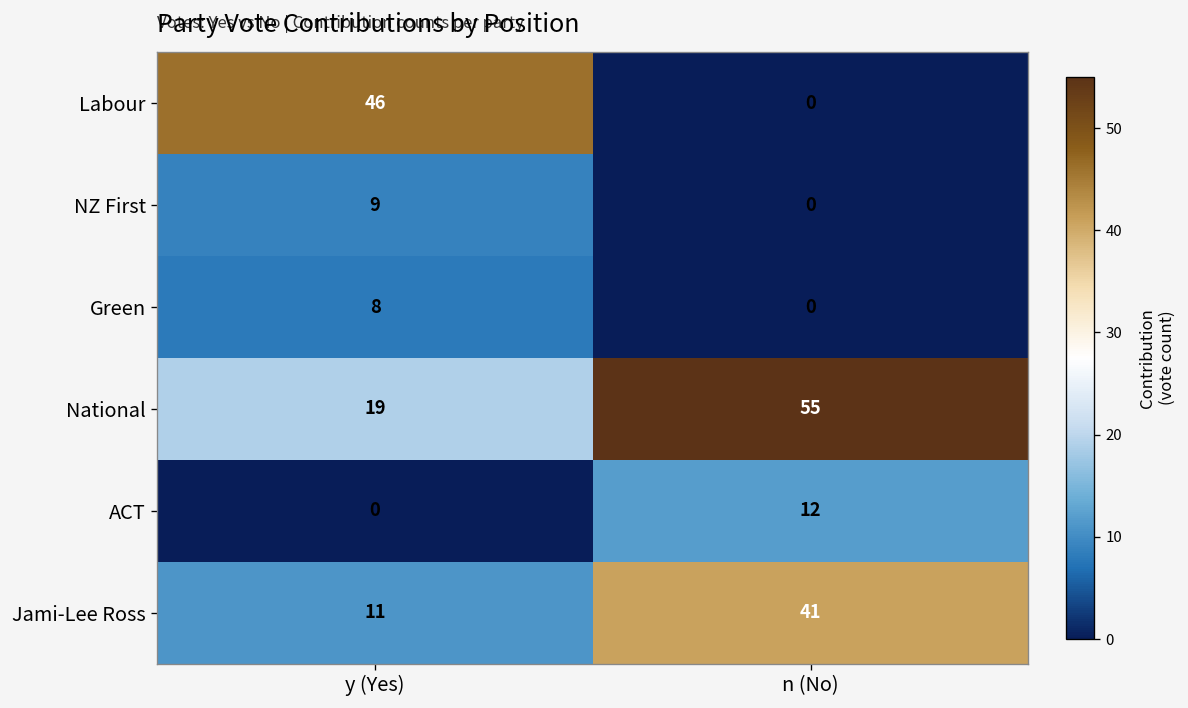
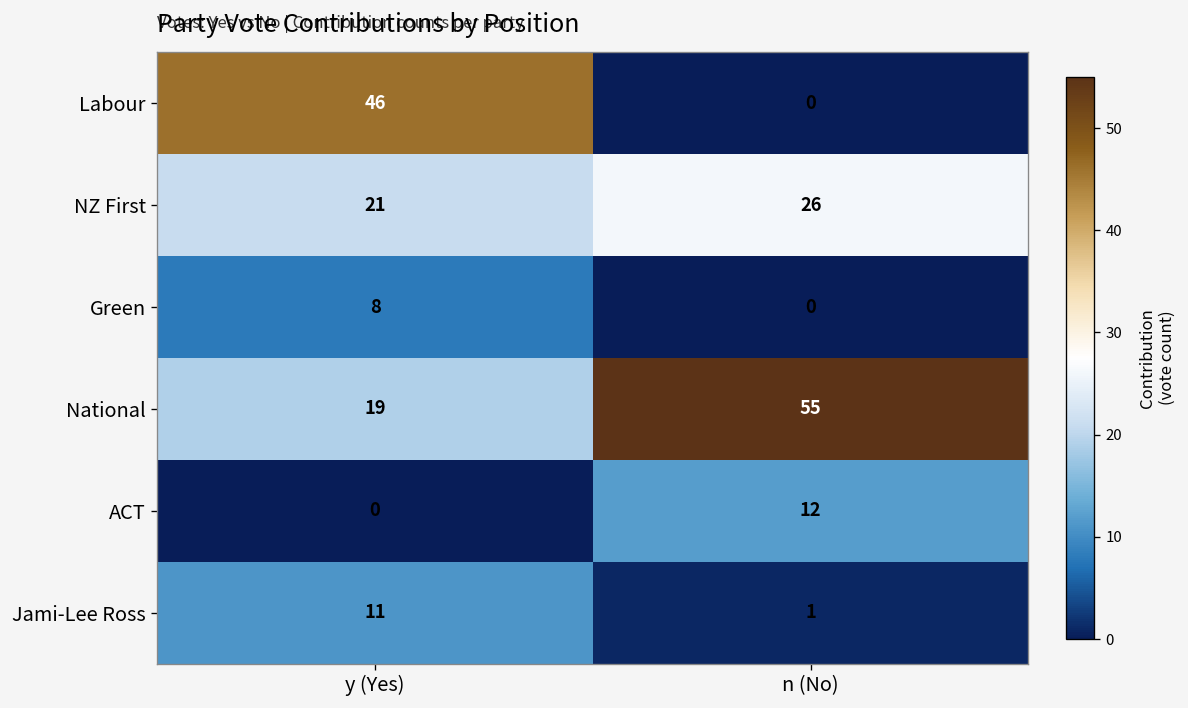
NZ First, y (Yes): 9 -> 21
NZ First, n (No): 0 -> 26
Jami-Lee Ross, n (No): 41 -> 1
